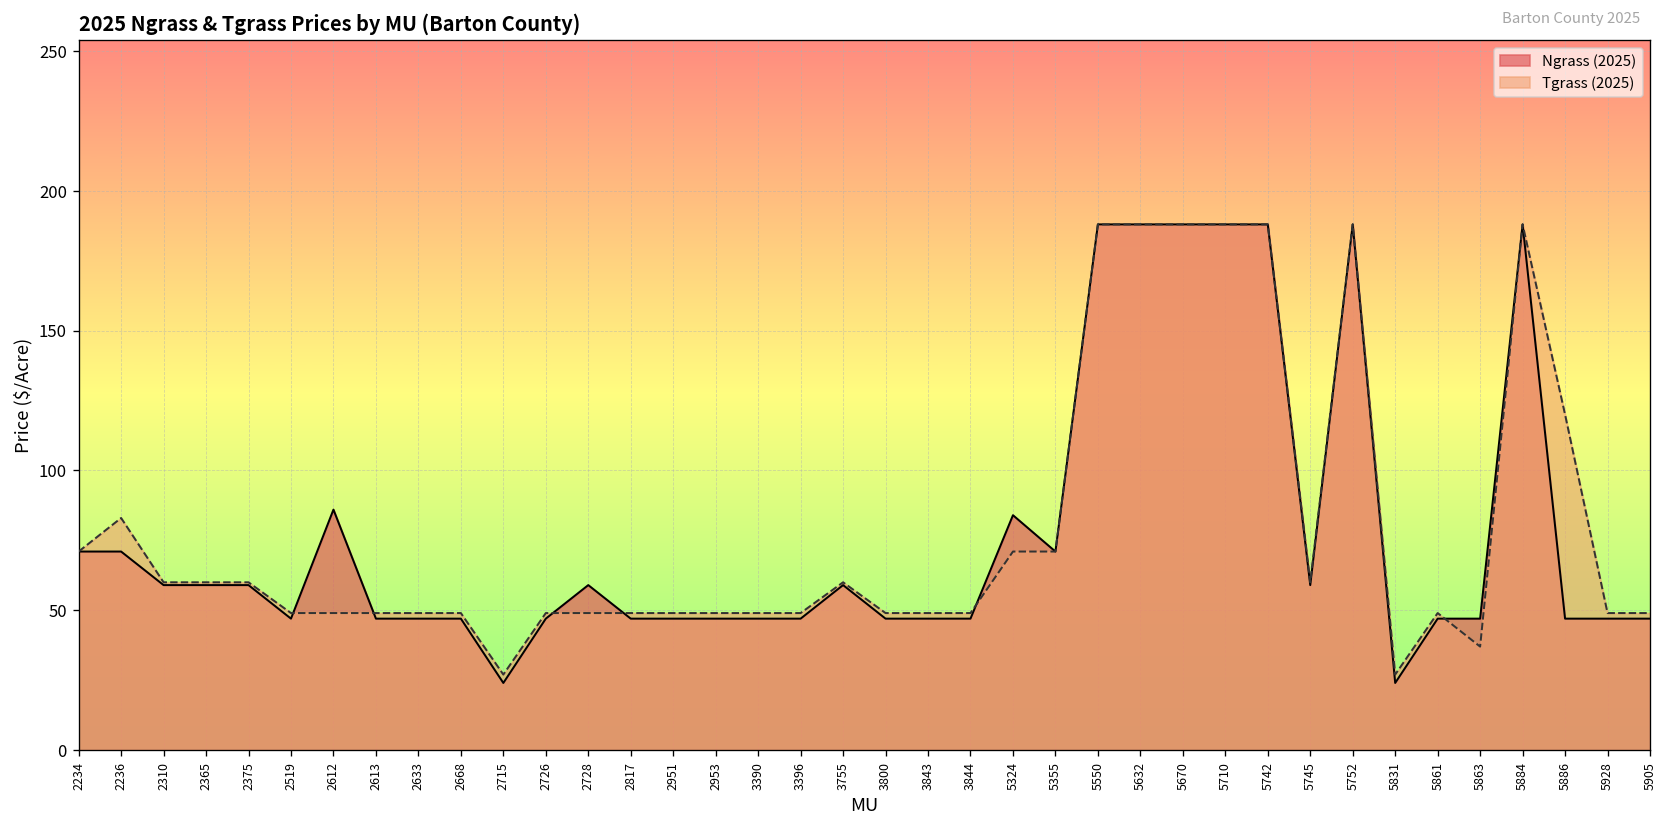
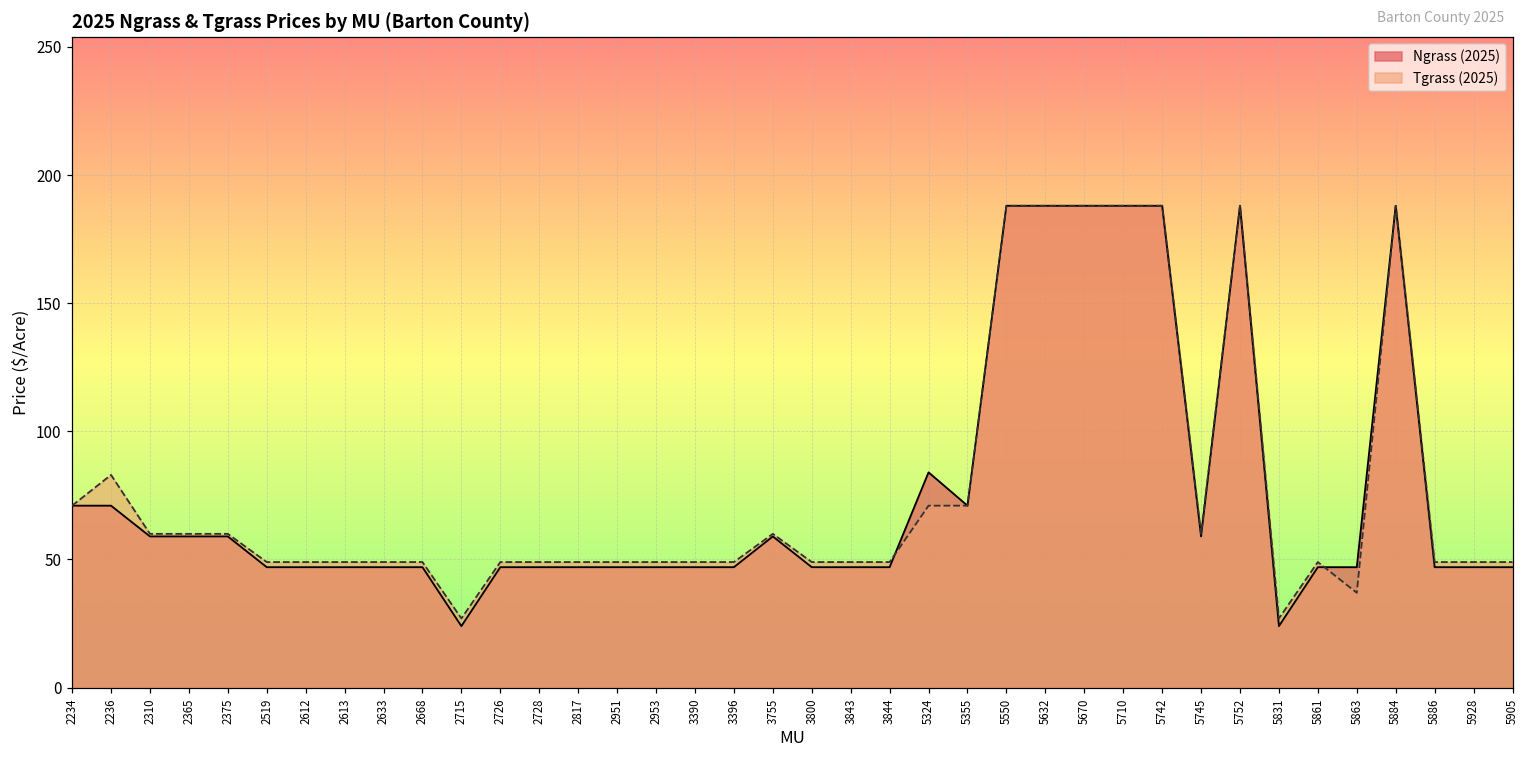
Ngrass (2025), 2612: 86 -> 47
Ngrass (2025), 2728: 59 -> 47
Tgrass (2025), 5886: 120 -> 49
